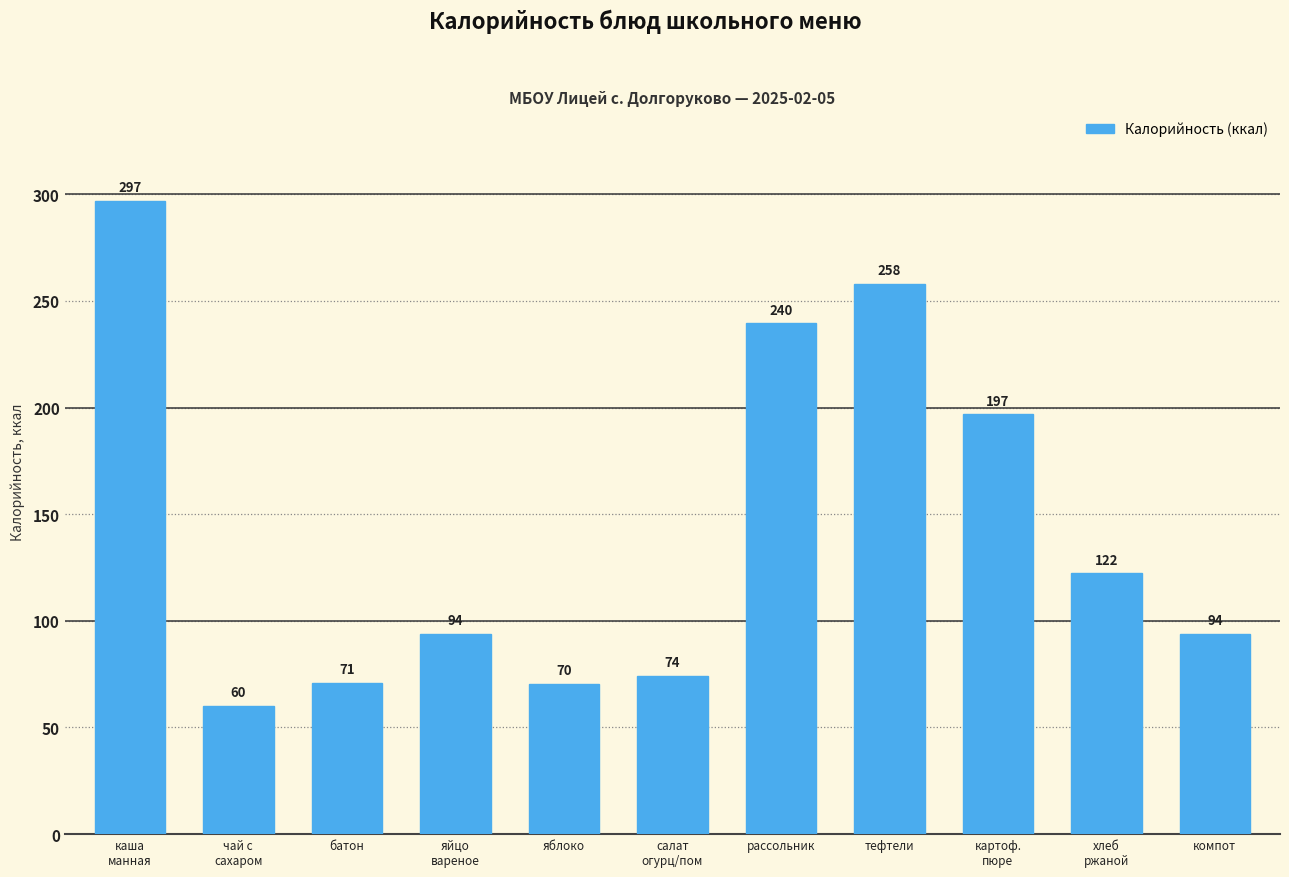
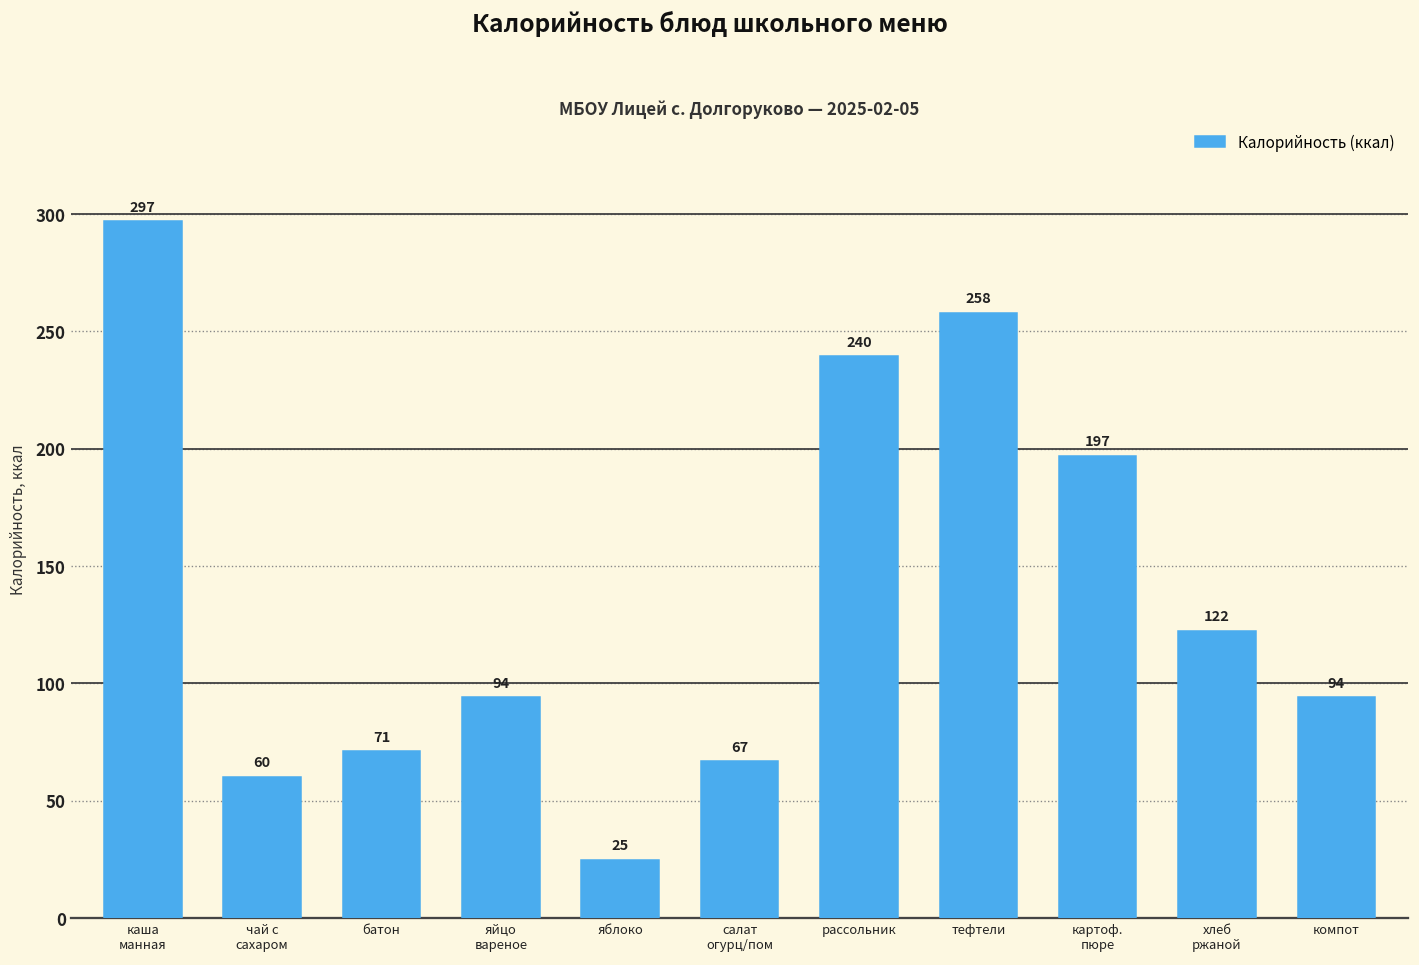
яблоко: 70 -> 25
салат огурц/пом: 74 -> 67
